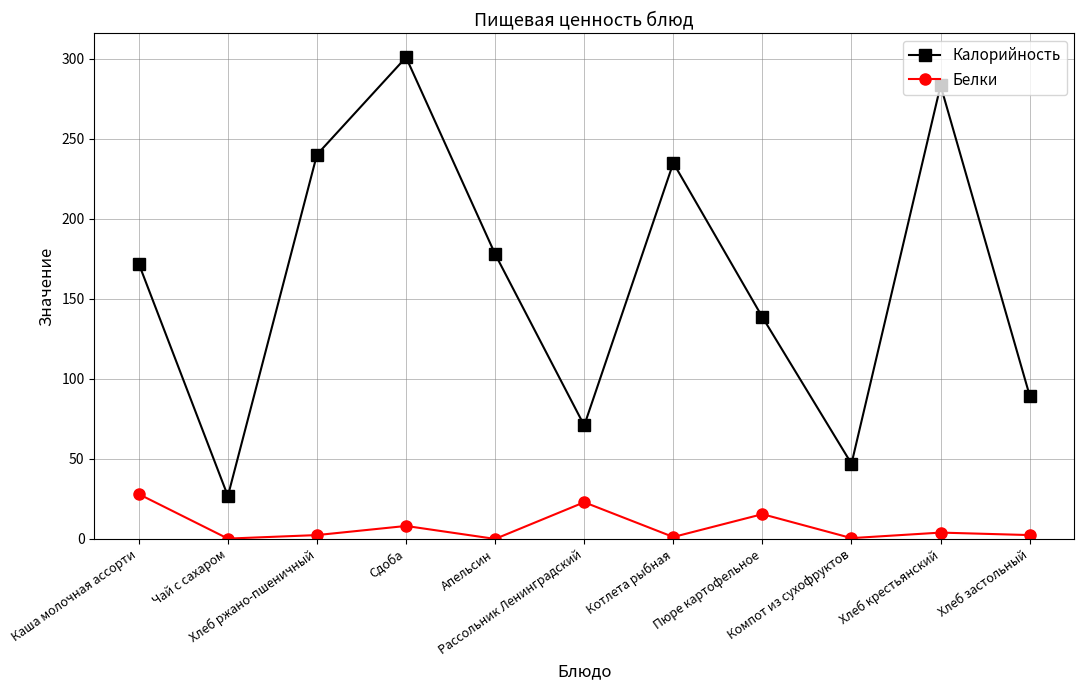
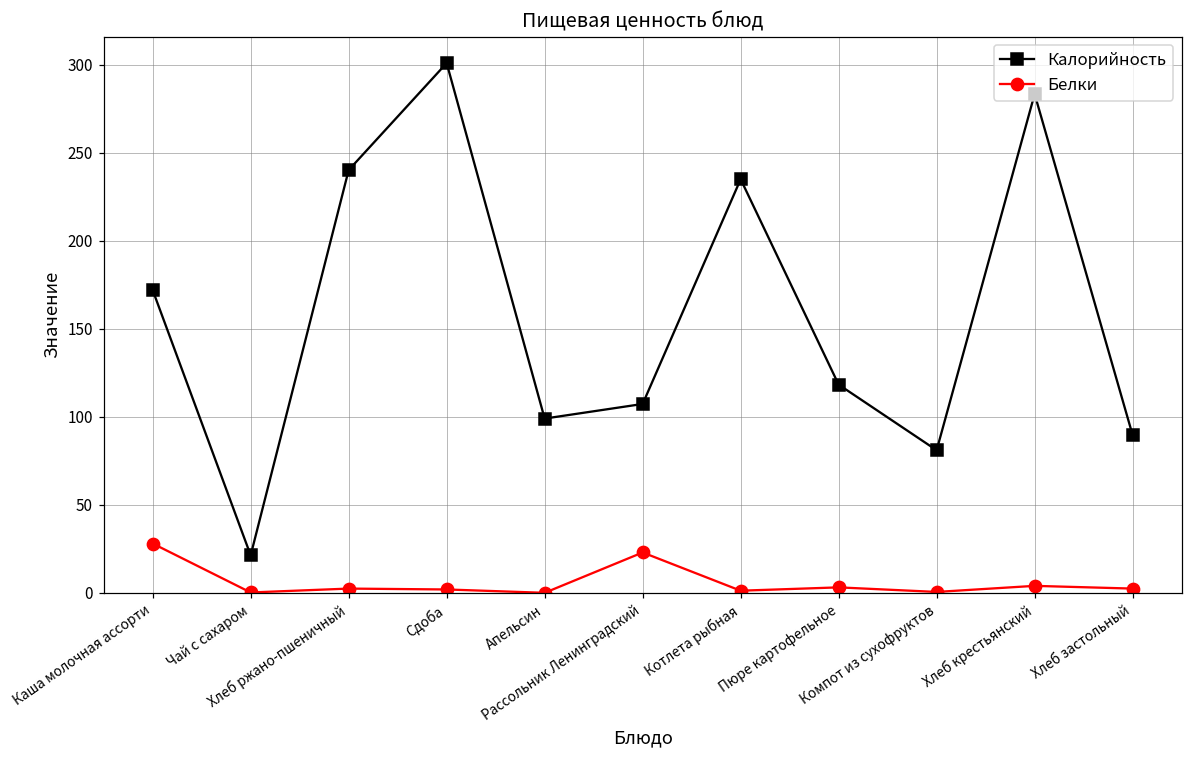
Калорийность, Чай с сахаром: 27 -> 21
Белки, Сдоба: 8 -> 2
Калорийность, Апельсин: 178 -> 99
Калорийность, Рассольник Ленинградский: 71 -> 107
Калорийность, Пюре картофельное: 139 -> 118
Белки, Пюре картофельное: 15 -> 3
Калорийность, Компот из сухофруктов: 47 -> 81
